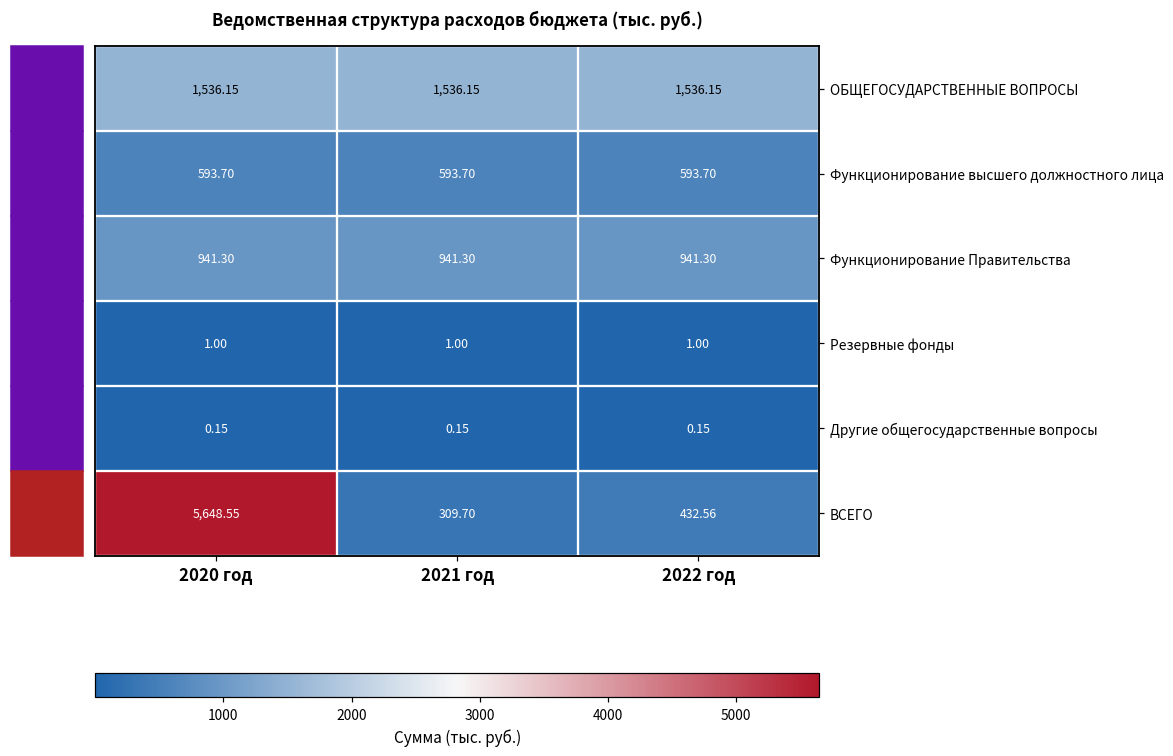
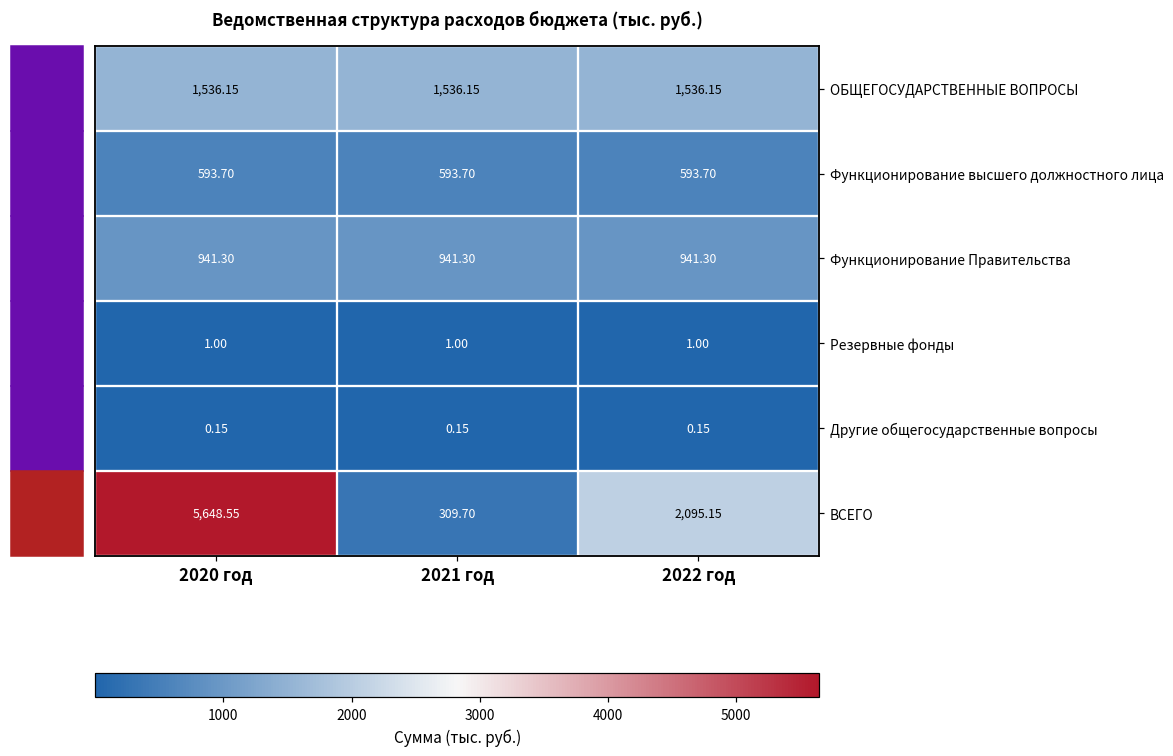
ВСЕГО, 2022 год: 432.56 -> 2,095.15
